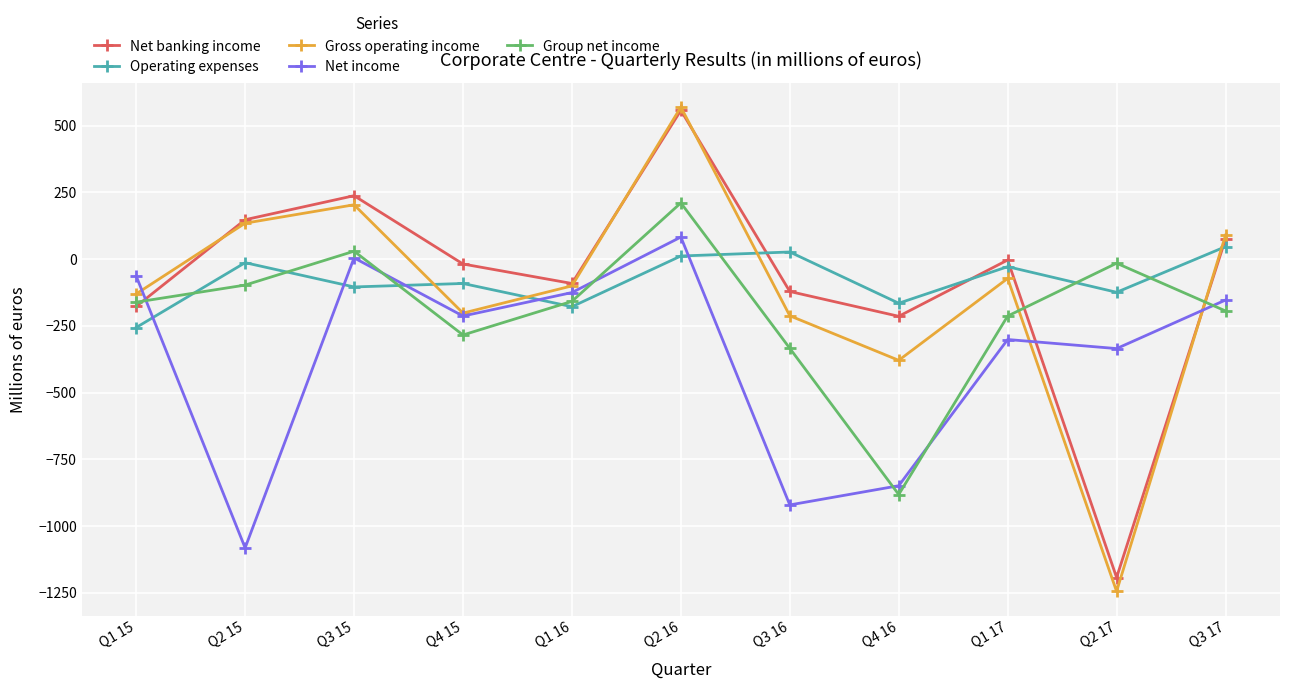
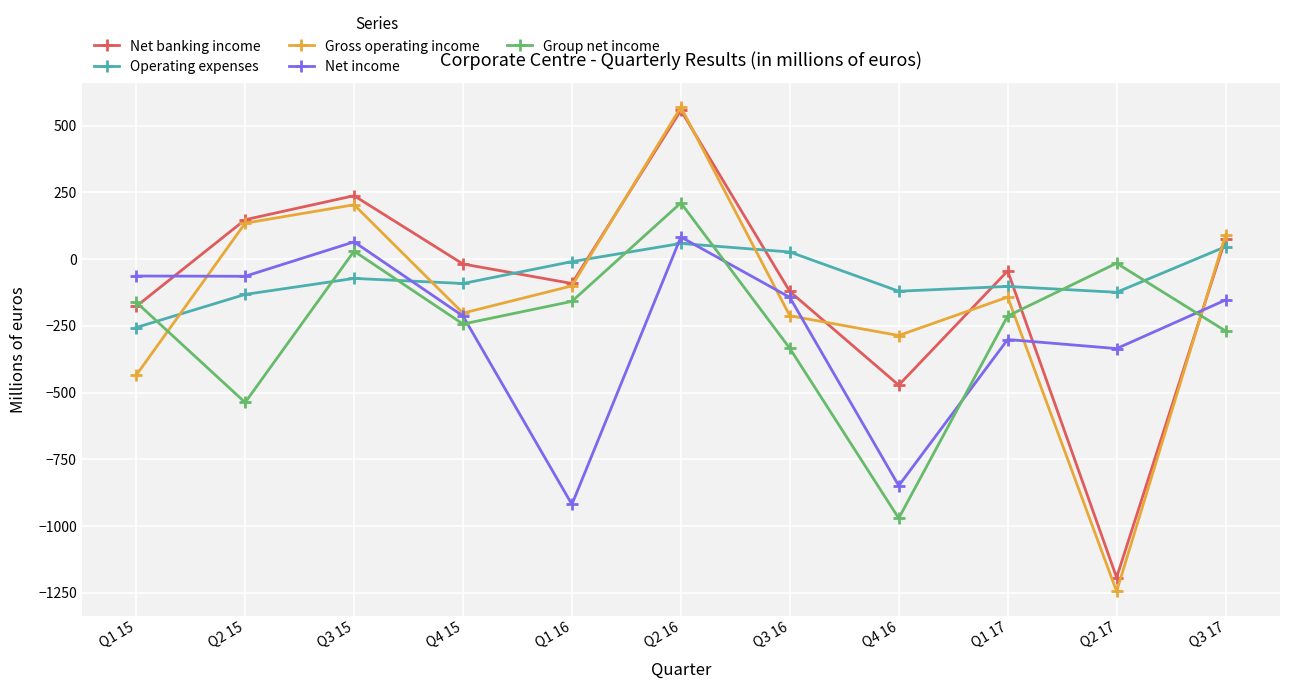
Gross operating income, Q1 15: -130 -> -440
Operating expenses, Q2 15: -10 -> -130
Net income, Q2 15: -1080 -> -60
Group net income, Q2 15: -100 -> -540
Operating expenses, Q3 15: -100 -> -70
Net income, Q3 15: 10 -> 70
Group net income, Q4 15: -280 -> -240
Operating expenses, Q1 16: -180 -> -10
Net income, Q1 16: -130 -> -920
Operating expenses, Q2 16: 10 -> 60
Net income, Q3 16: -920 -> -140
Net banking income, Q4 16: -210 -> -470
Operating expenses, Q4 16: -170 -> -120
Gross operating income, Q4 16: -380 -> -290
Group net income, Q4 16: -880 -> -970
Net banking income, Q1 17: 0 -> -40
Operating expenses, Q1 17: -30 -> -100
Gross operating income, Q1 17: -70 -> -140
Group net income, Q3 17: -190 -> -270
